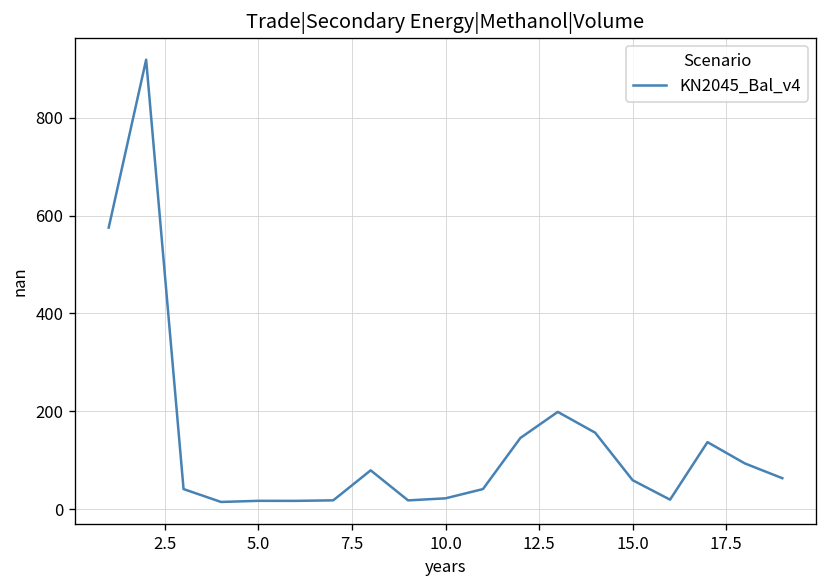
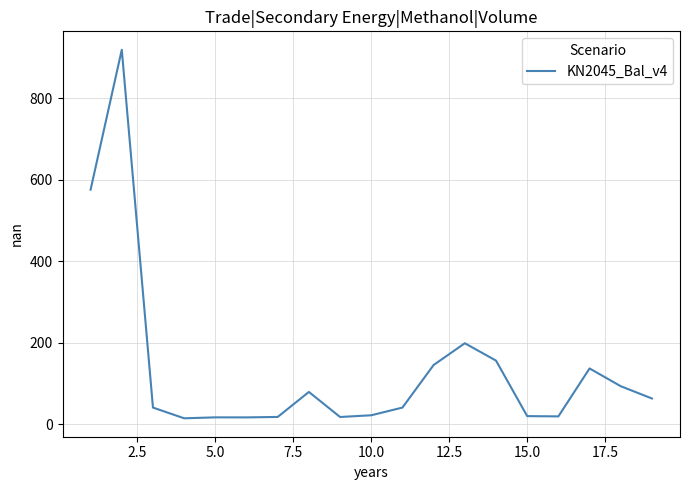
15.0: 60 -> 20
